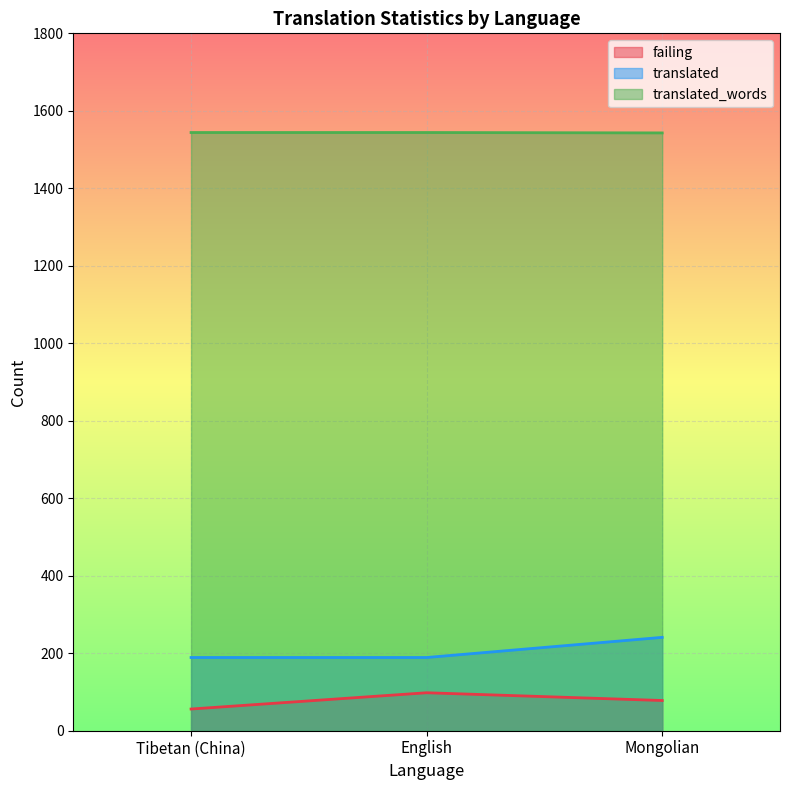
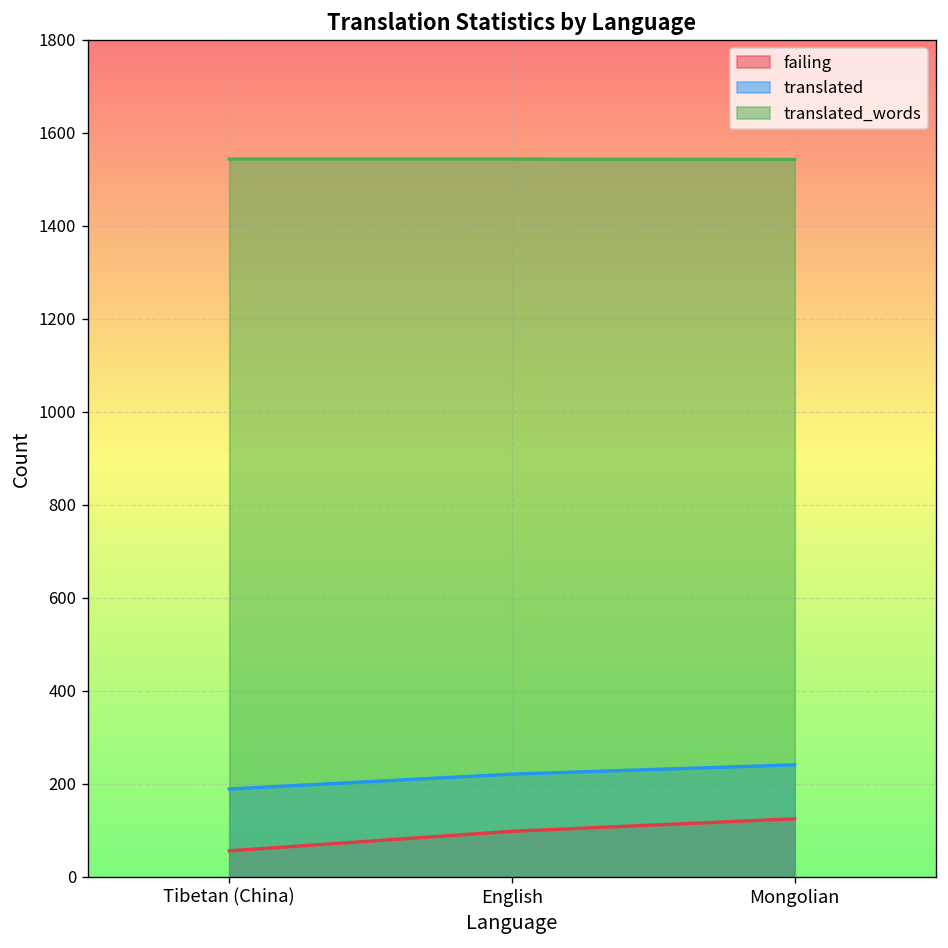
translated, English: 190 -> 220
failing, Mongolian: 80 -> 130
